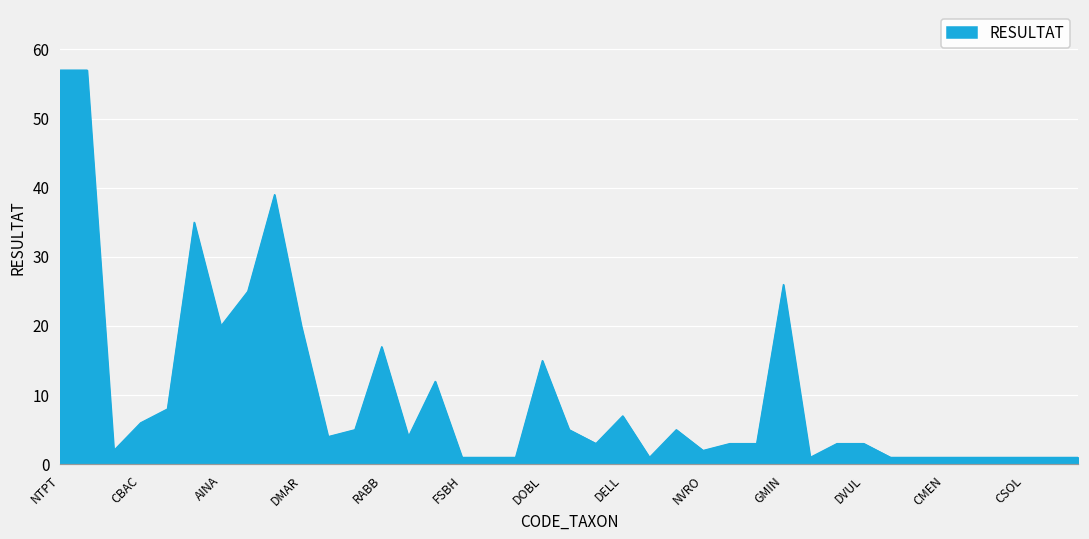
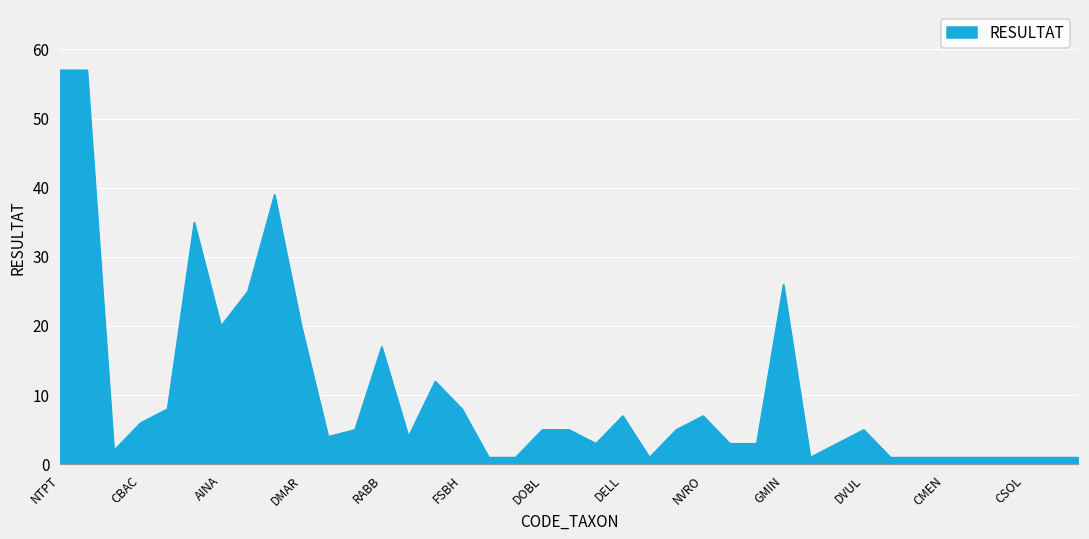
FSBH: 1 -> 8
DOBL: 15 -> 5
NVRO: 2 -> 7
DVUL: 3 -> 5
